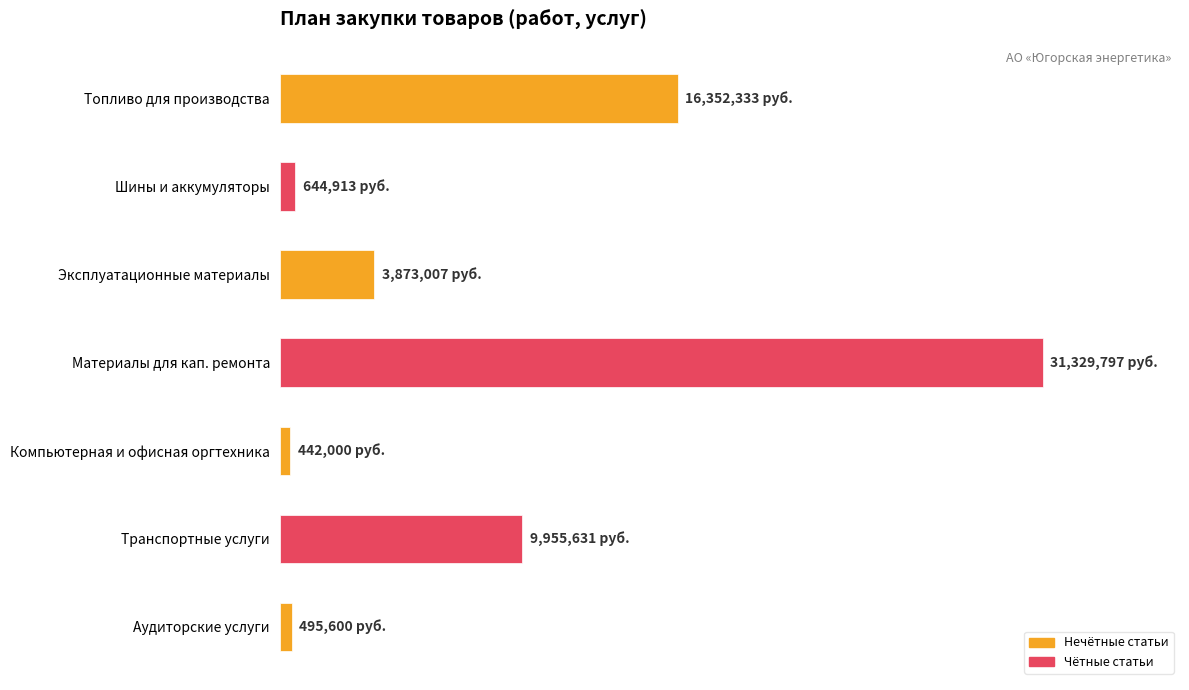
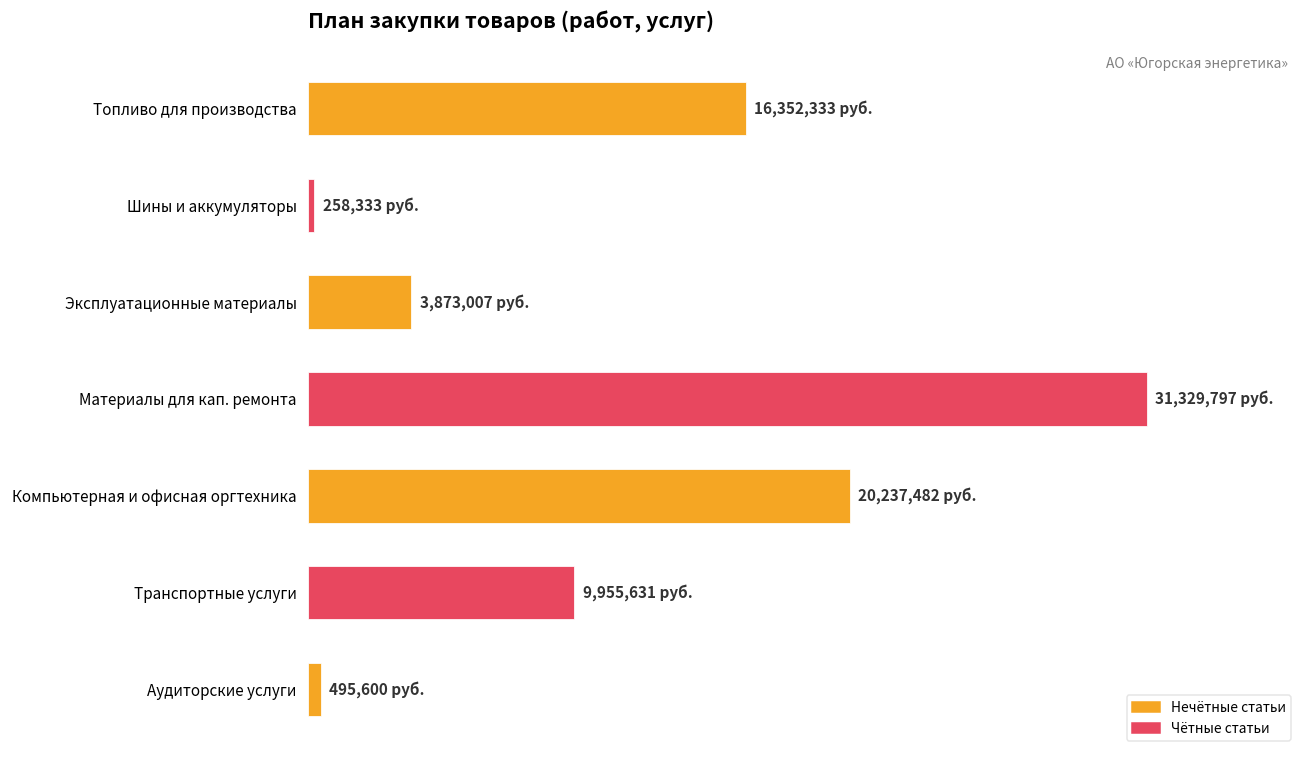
Шины и аккумуляторы: 644,913 -> 258,333
Компьютерная и офисная оргтехника: 442,000 -> 20,237,482
